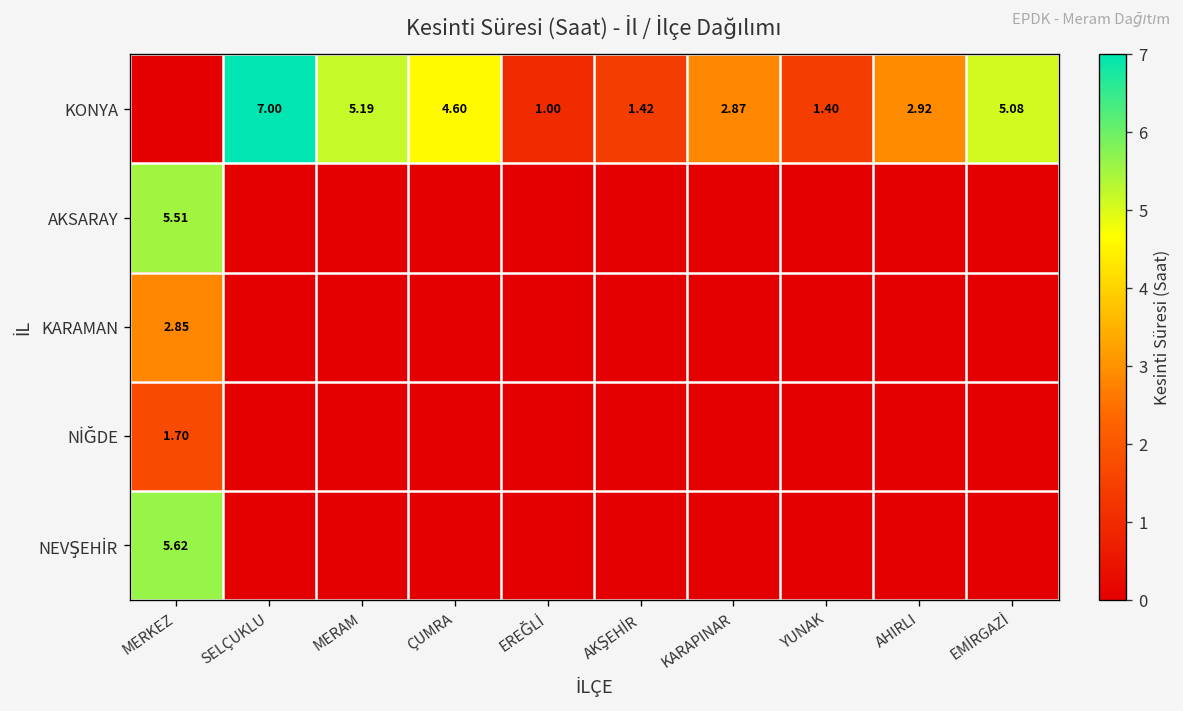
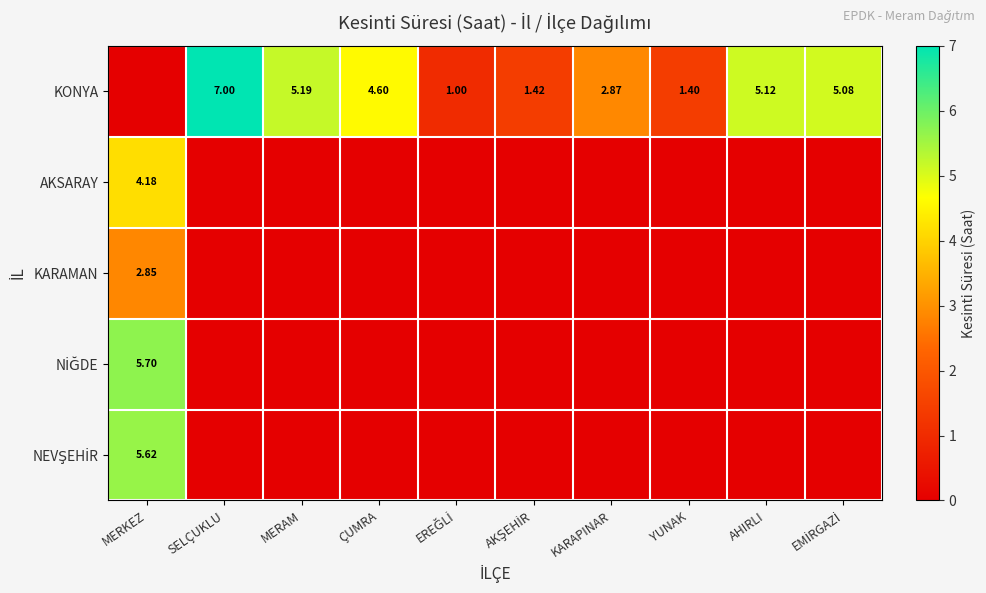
KONYA, AHIRLI: 2.92 -> 5.12
AKSARAY, MERKEZ: 5.51 -> 4.18
NİĞDE, MERKEZ: 1.70 -> 5.70
